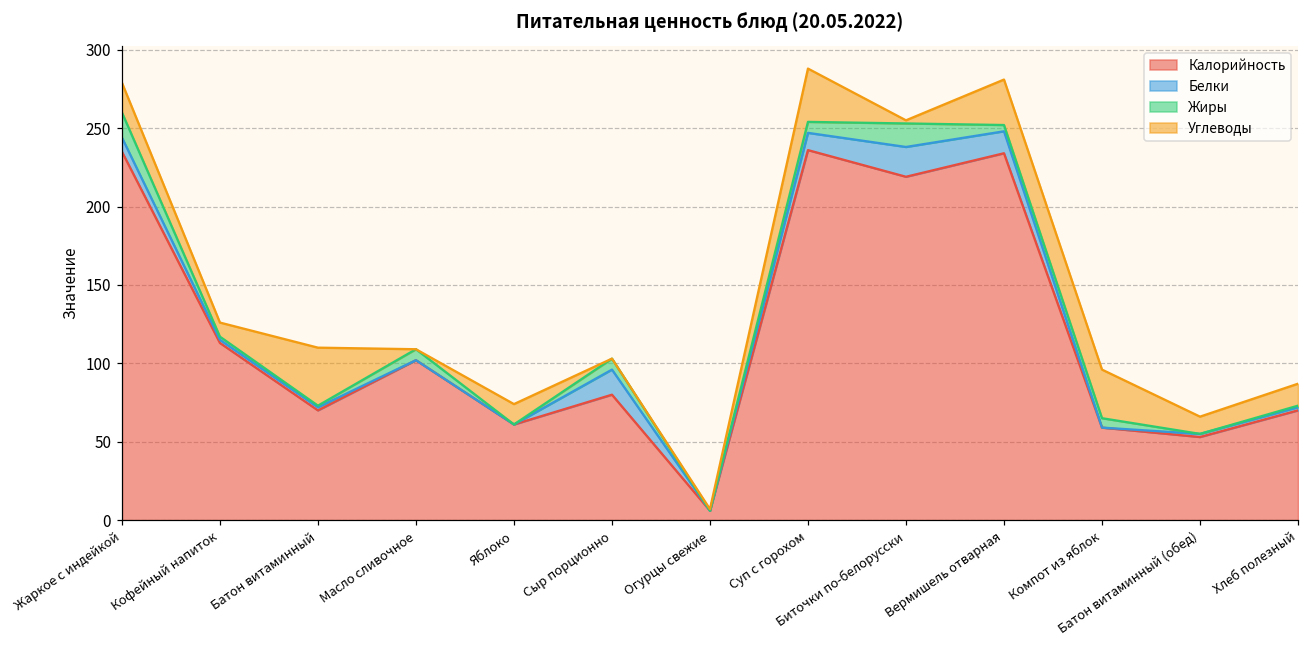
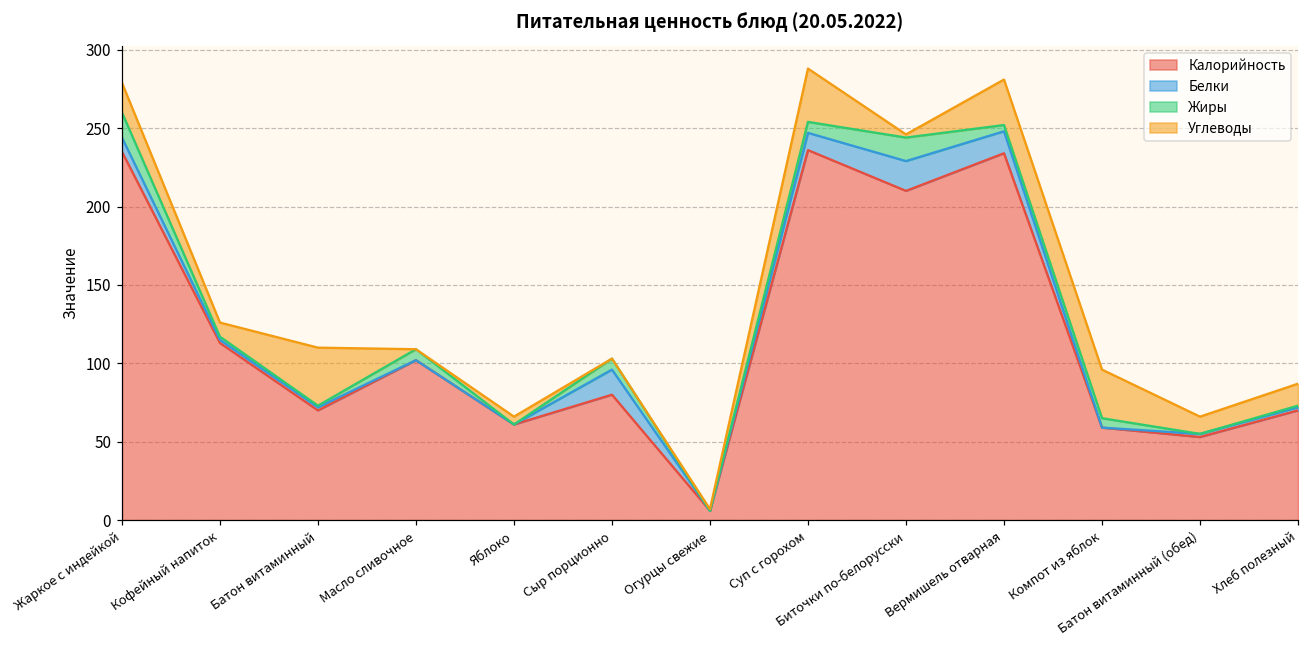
Углеводы, Яблоко: 13 -> 5
Калорийность, Биточки по-белорусски: 219 -> 210
